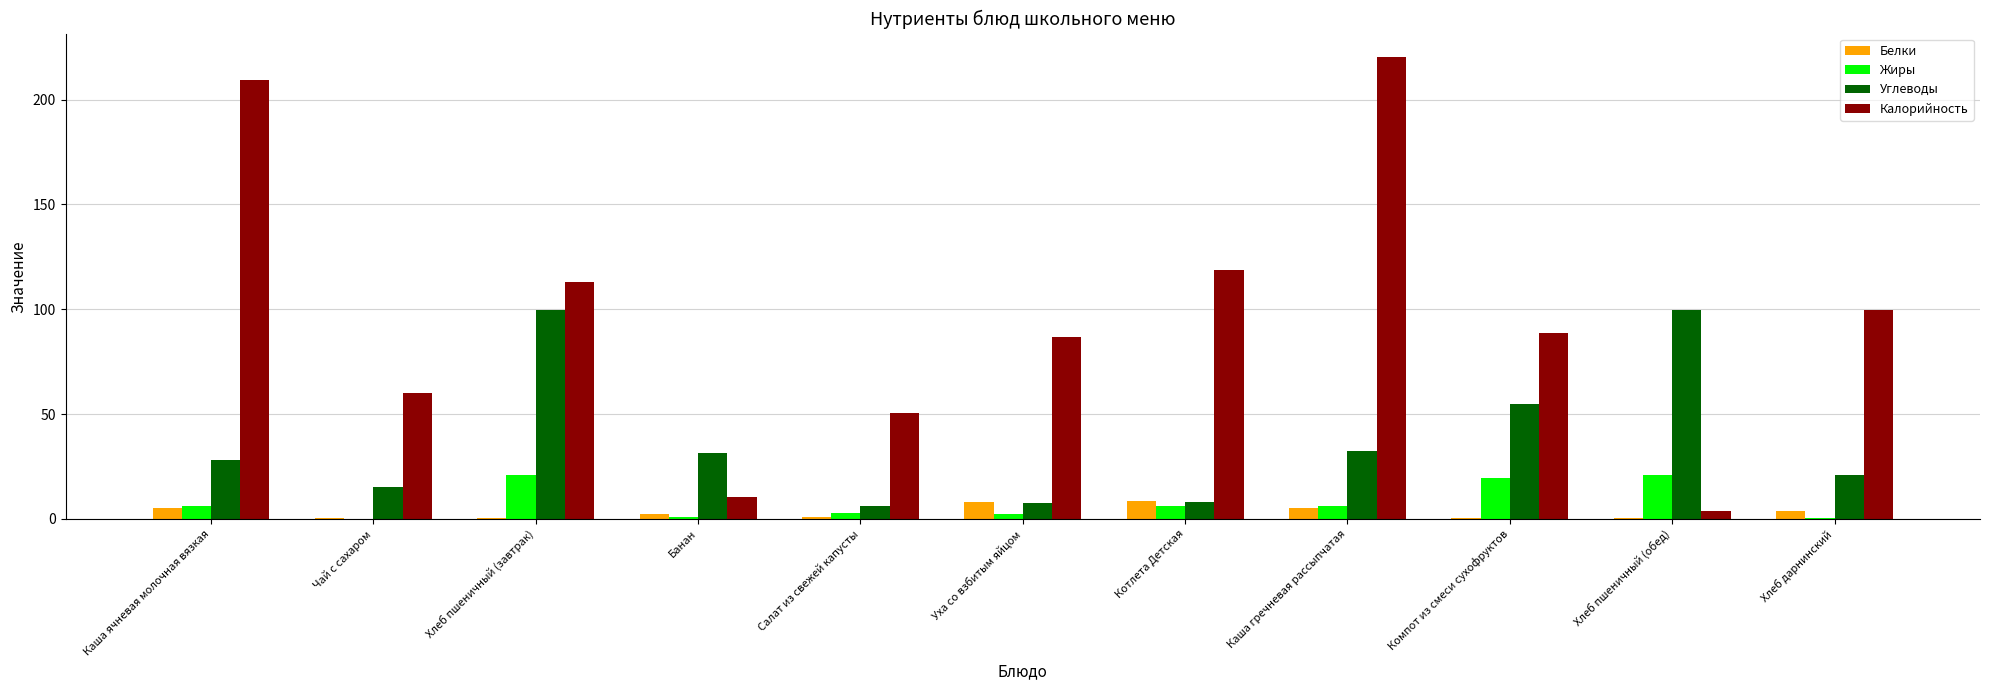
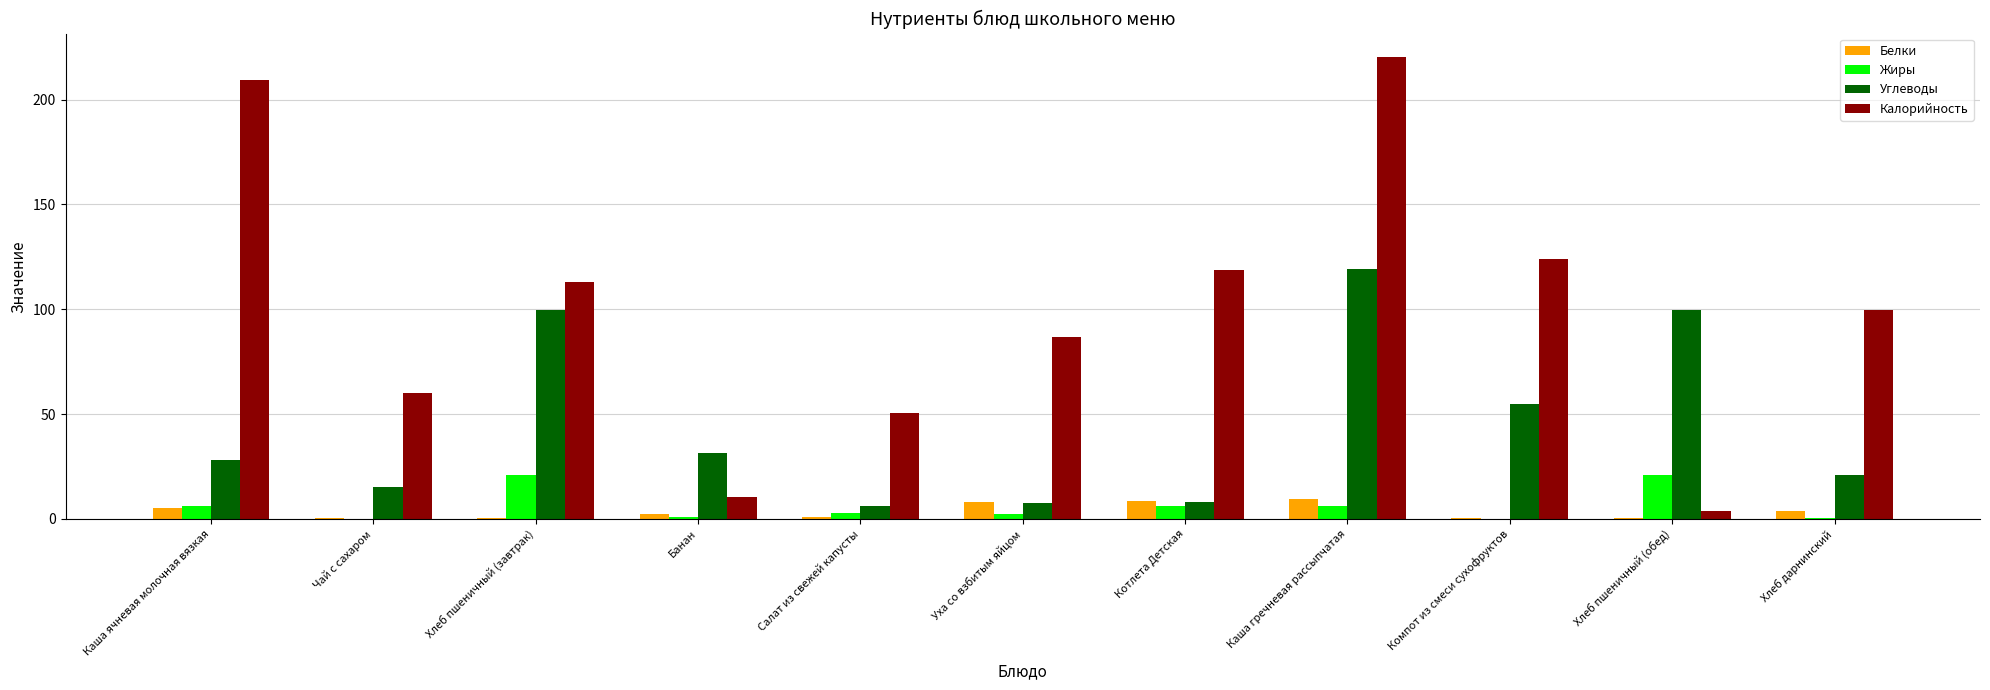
Белки, Каша гречневая рассыпчатая: 5 -> 10
Углеводы, Каша гречневая рассыпчатая: 32 -> 119
Жиры, Компот из смеси сухофруктов: 19 -> 0
Калорийность, Компот из смеси сухофруктов: 89 -> 124
